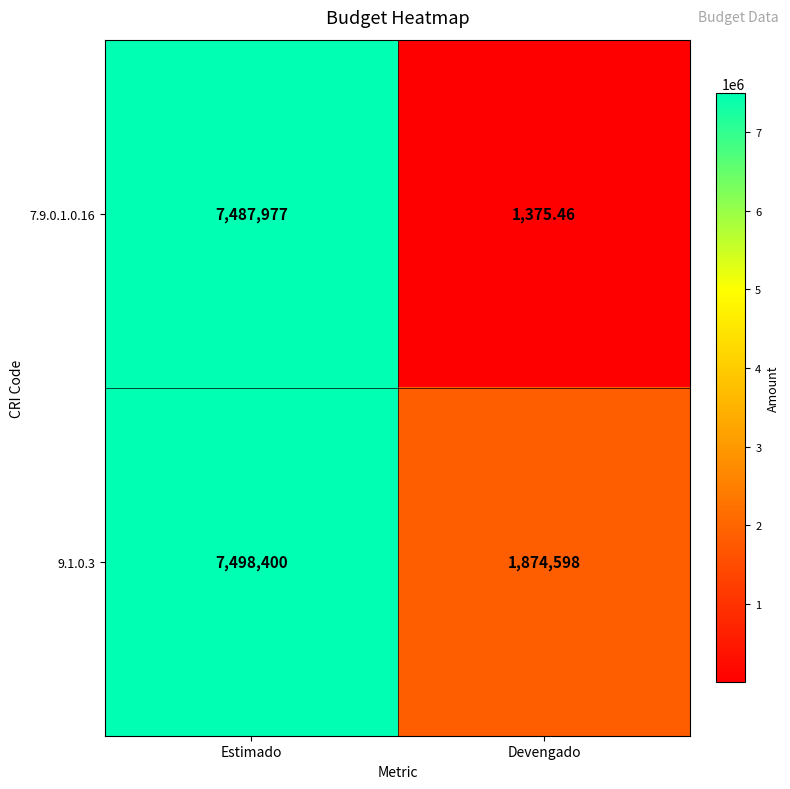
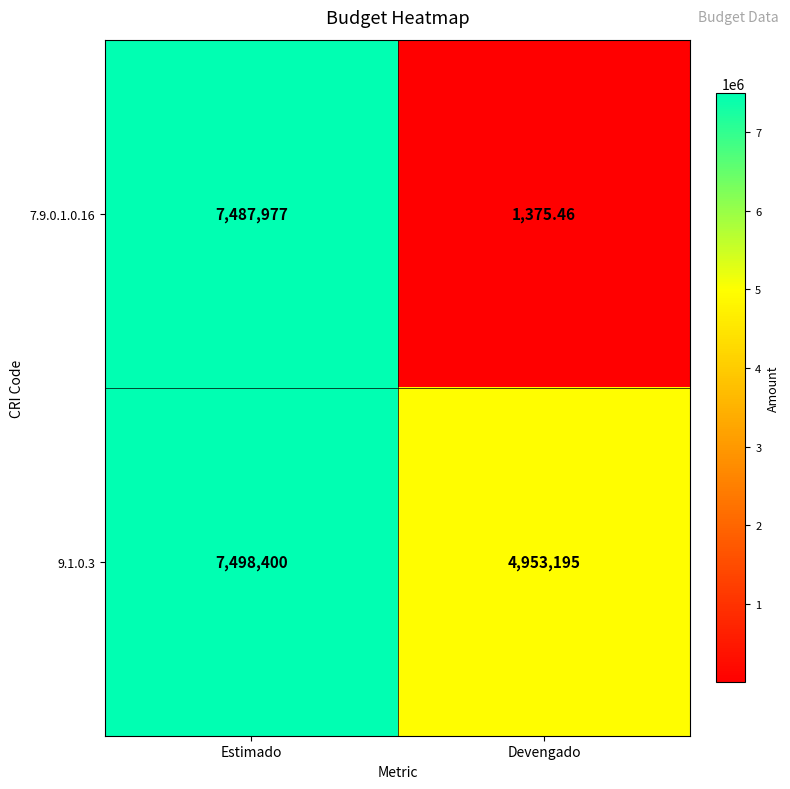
9.1.0.3, Devengado: 1,874,598 -> 4,953,195
